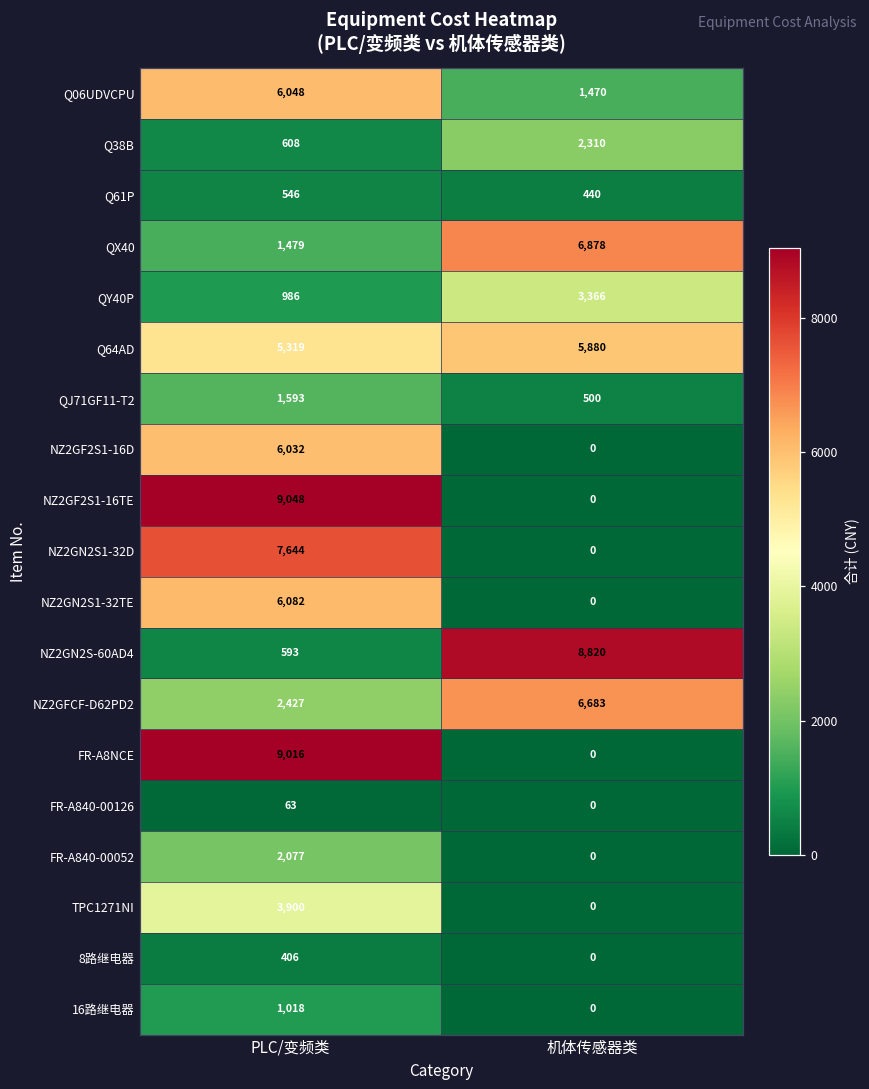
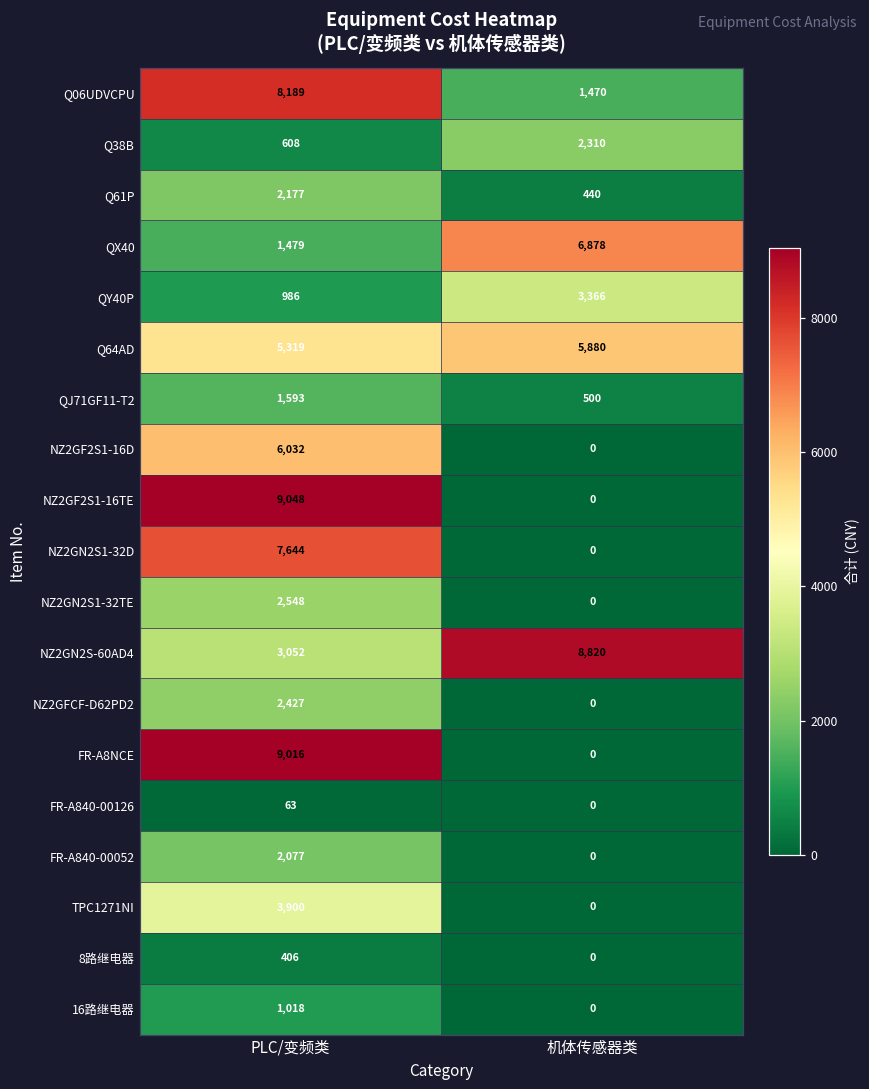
Q06UDVCPU, PLC/变频类: 6,048 -> 8,189
Q61P, PLC/变频类: 546 -> 2,177
NZ2GN2S1-32TE, PLC/变频类: 6,082 -> 2,548
NZ2GN2S-60AD4, PLC/变频类: 593 -> 3,052
NZ2GFCF-D62PD2, 机体传感器类: 6,683 -> 0
